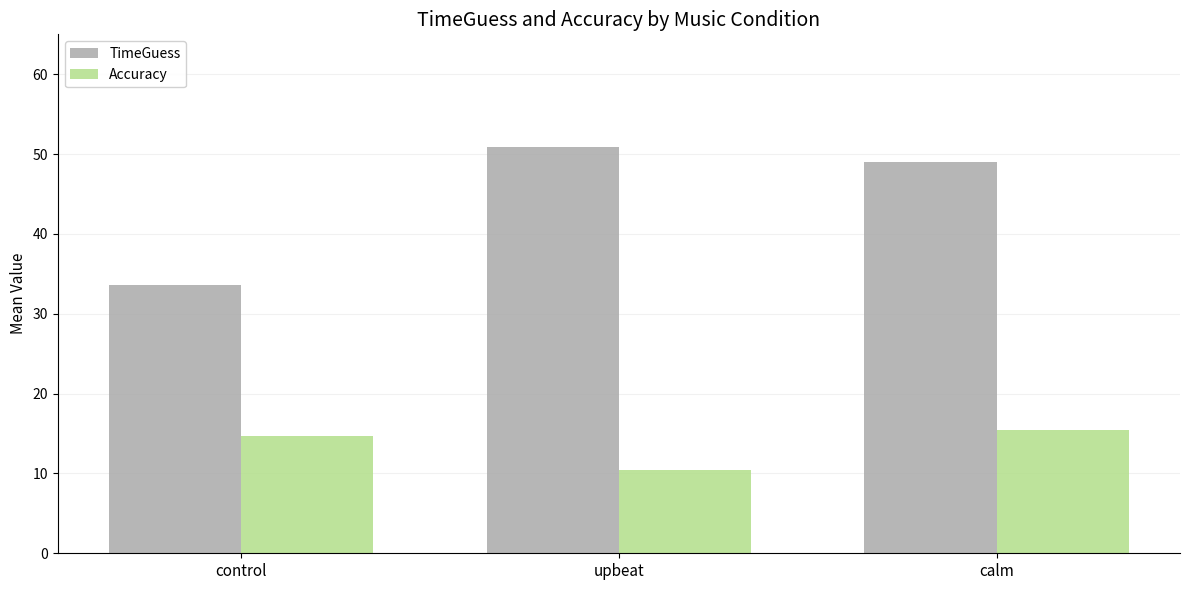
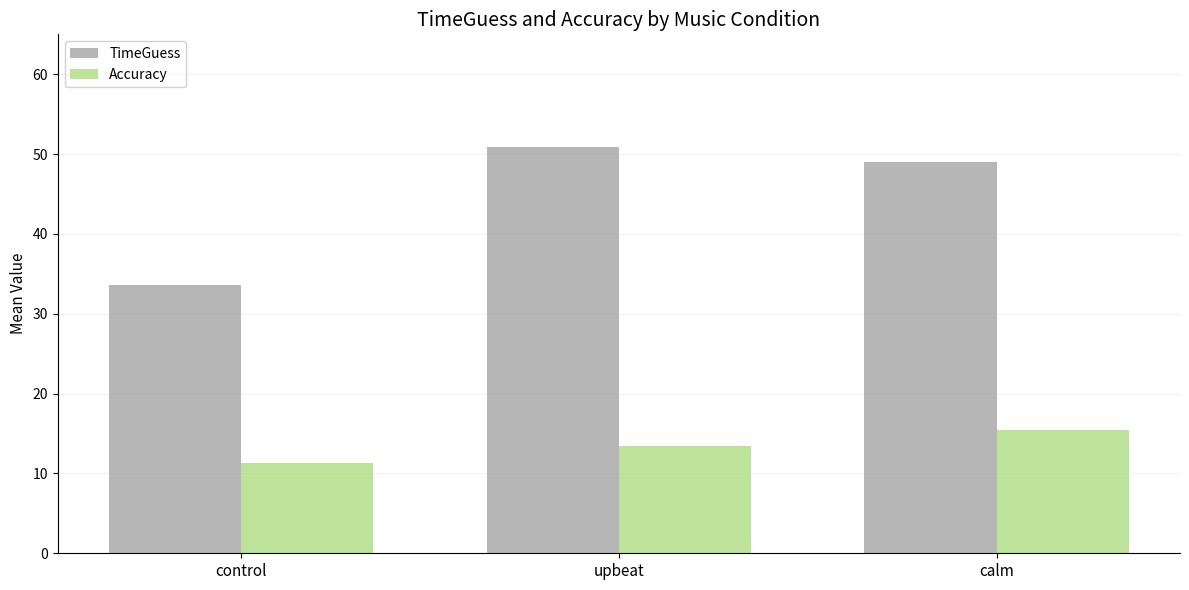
Accuracy, control: 15 -> 11
Accuracy, upbeat: 10 -> 13
